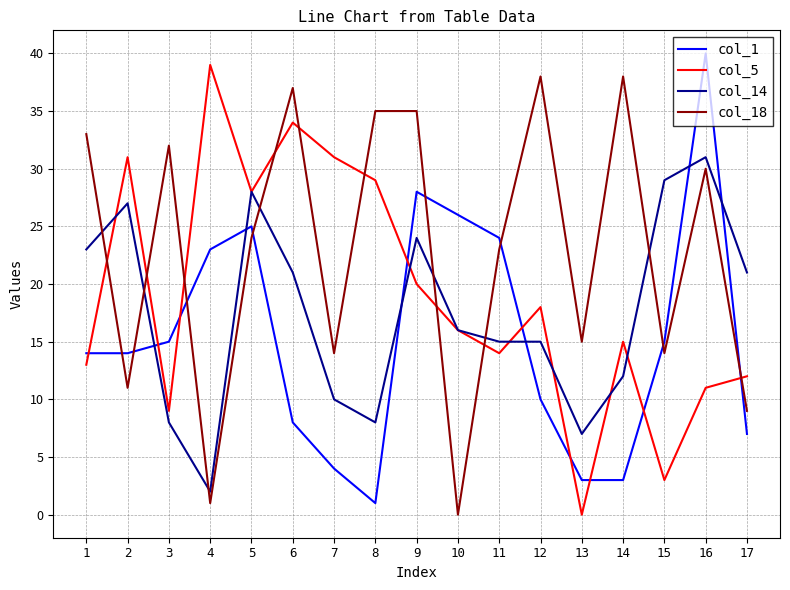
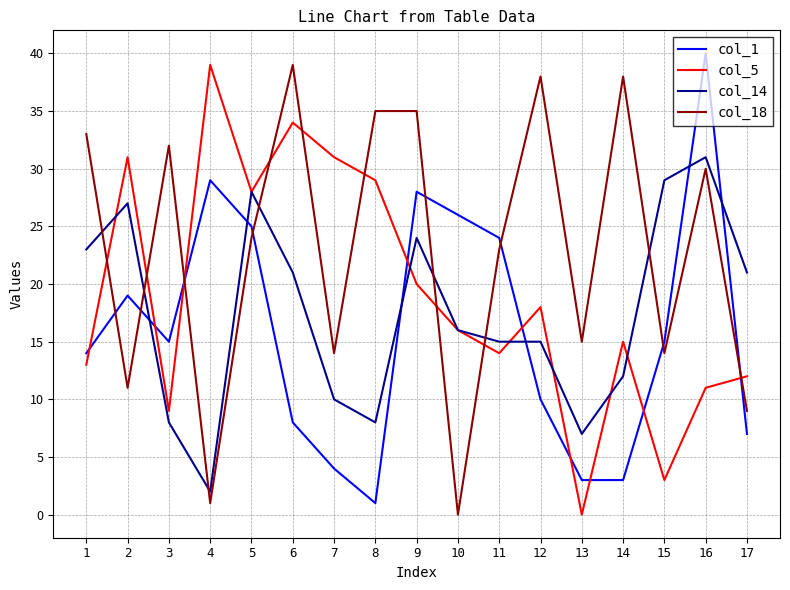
col_1, 2: 14 -> 19
col_1, 4: 23 -> 29
col_18, 6: 37 -> 39
